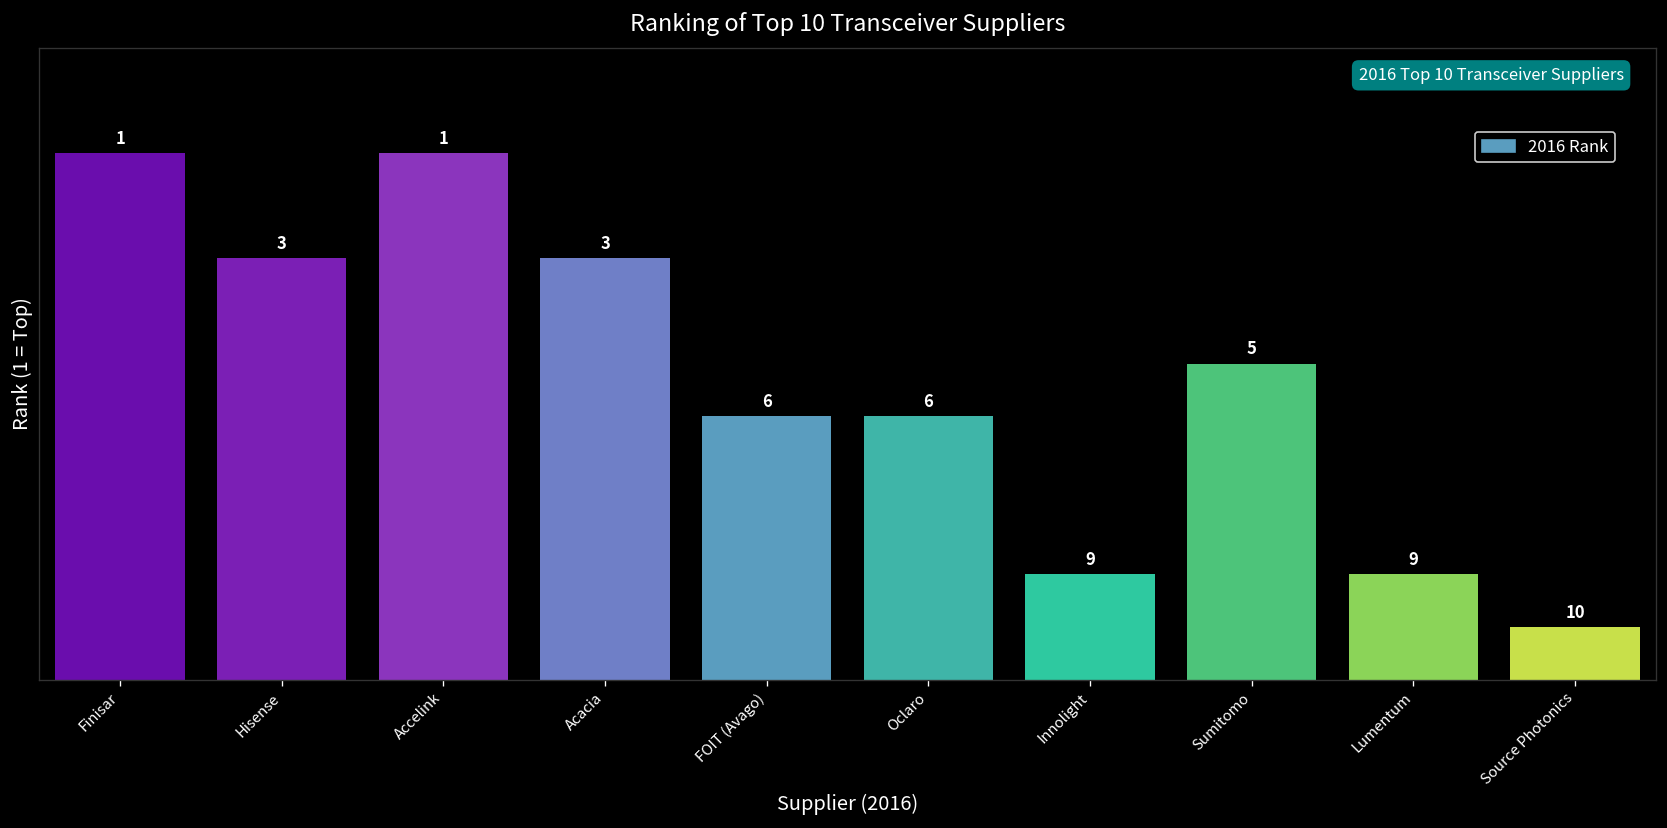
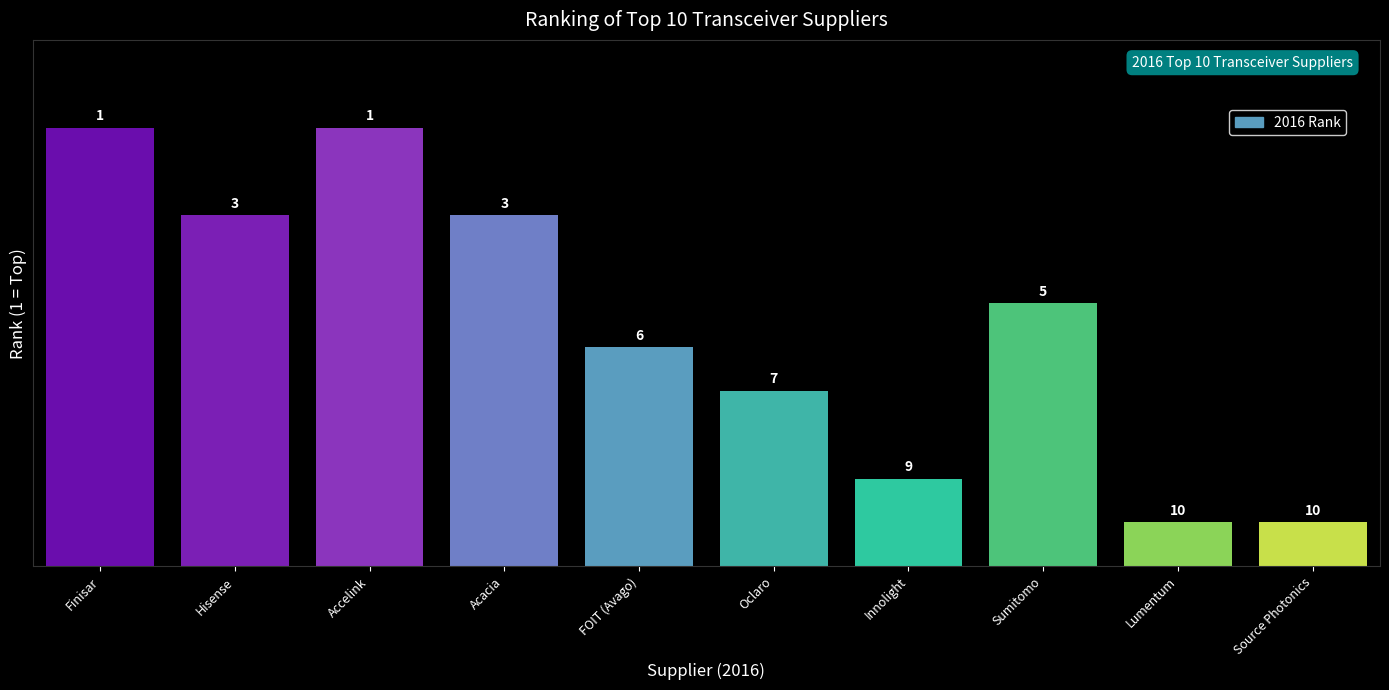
Oclaro: 6 -> 7
Lumentum: 9 -> 10
